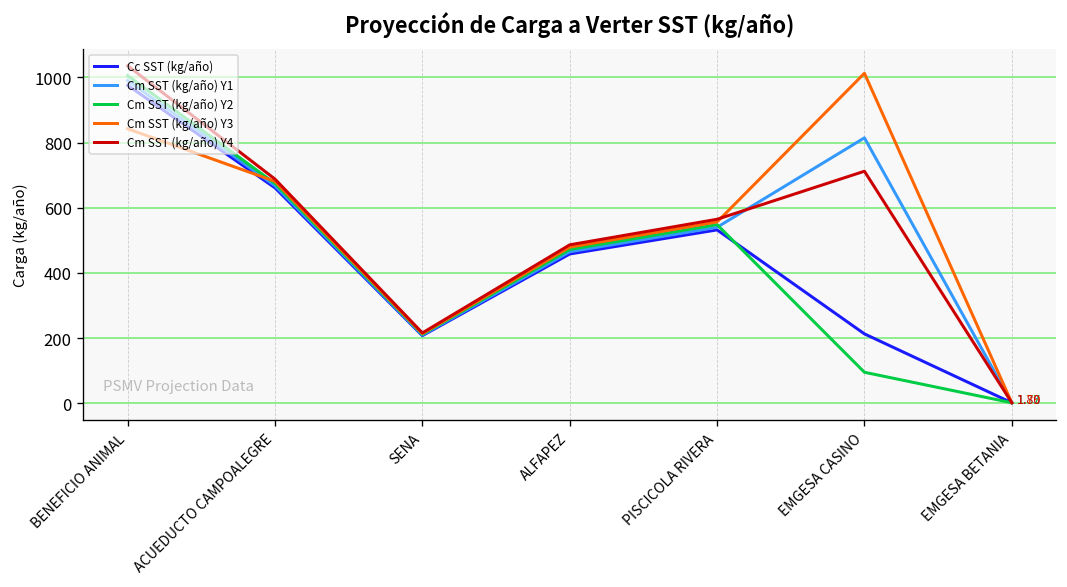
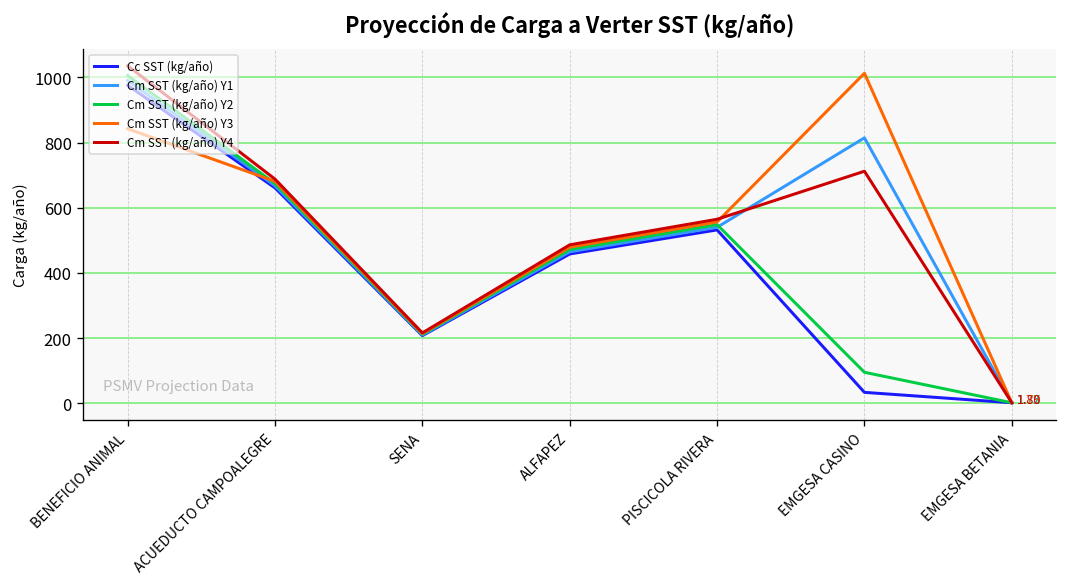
Cc SST (kg/año), EMGESA CASINO: 210 -> 30
